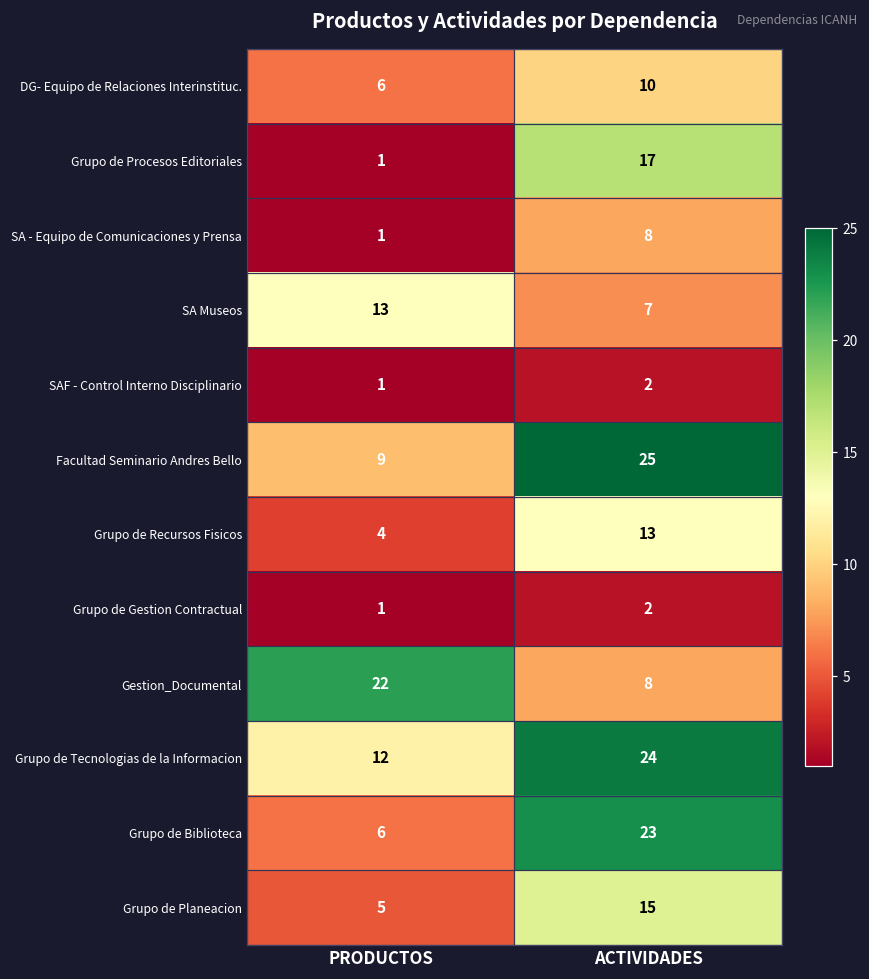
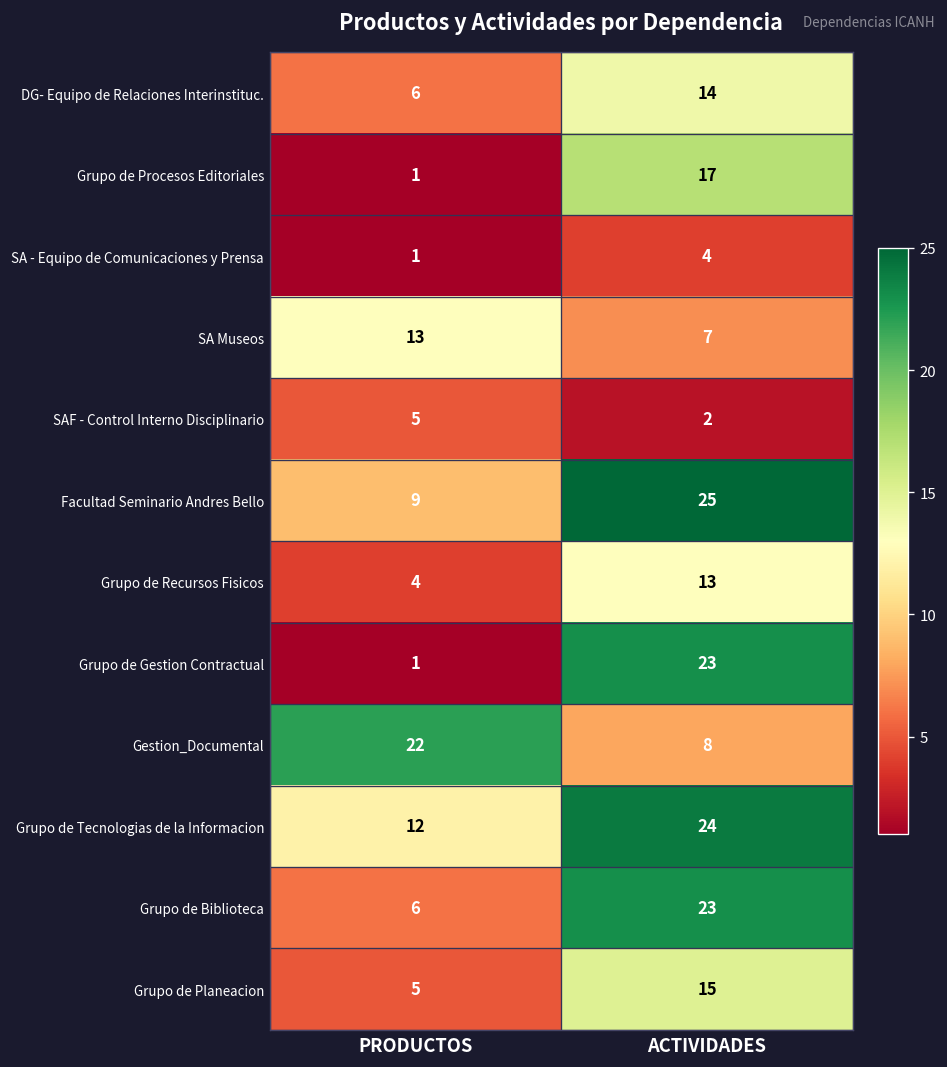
DG- Equipo de Relaciones Interinstituc., ACTIVIDADES: 10 -> 14
SA - Equipo de Comunicaciones y Prensa, ACTIVIDADES: 8 -> 4
SAF - Control Interno Disciplinario, PRODUCTOS: 1 -> 5
Grupo de Gestion Contractual, ACTIVIDADES: 2 -> 23
